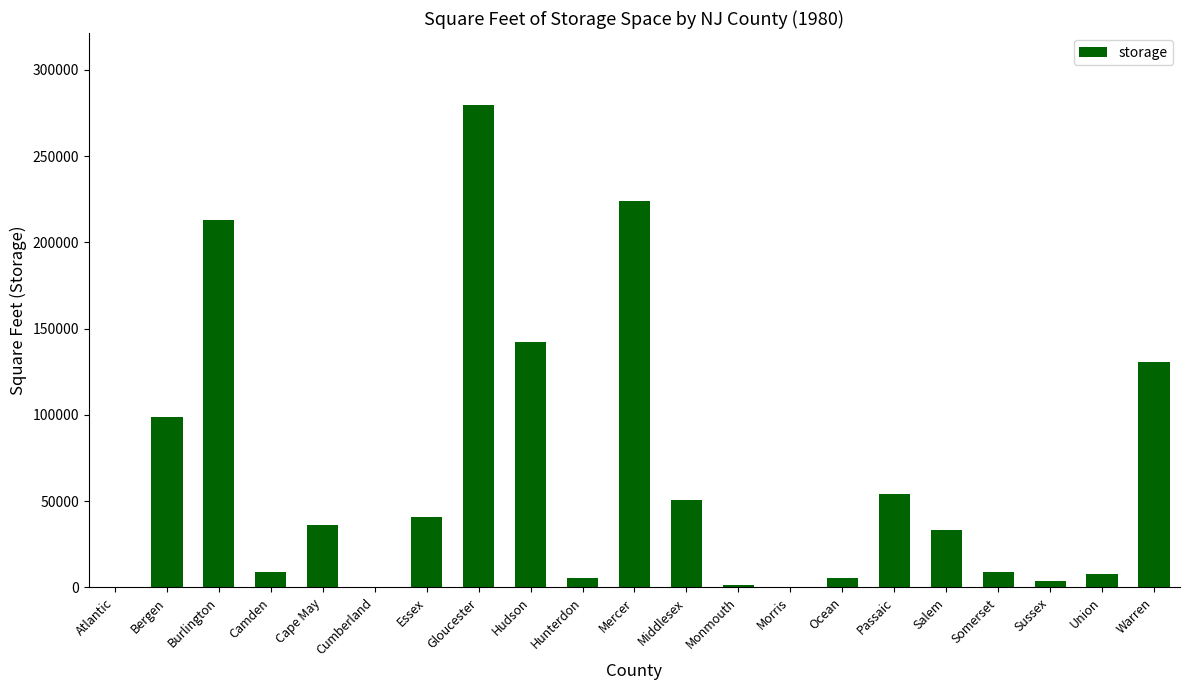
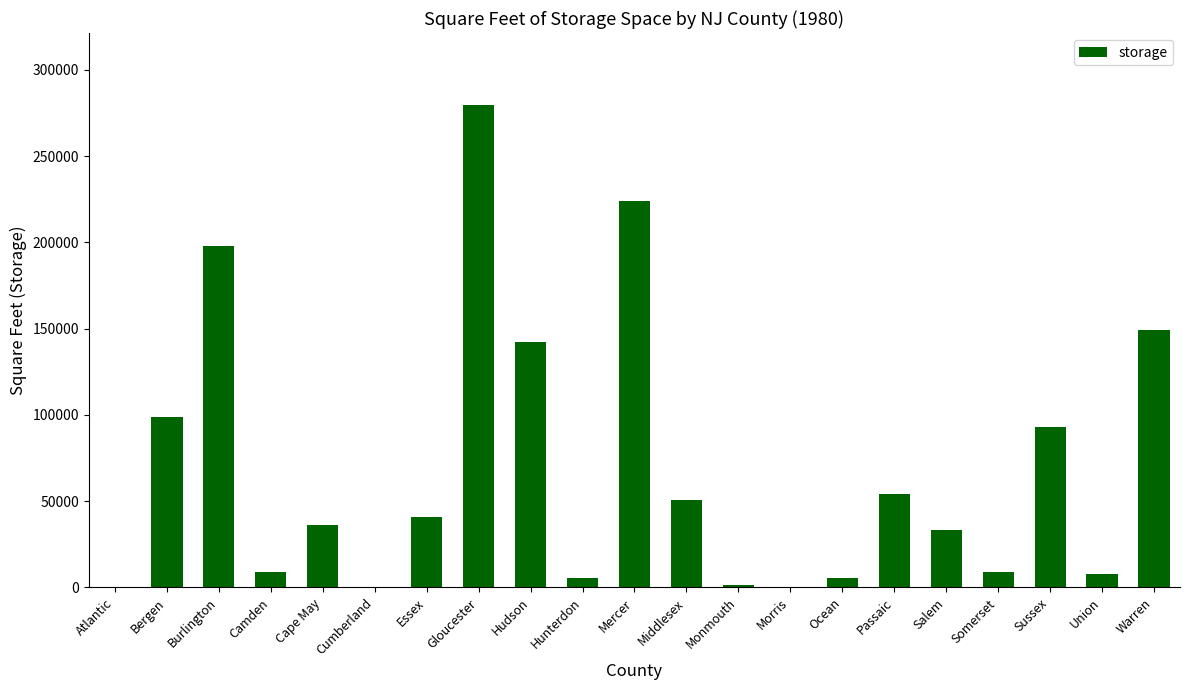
Burlington: 213000 -> 198000
Sussex: 4000 -> 93000
Warren: 131000 -> 149000
